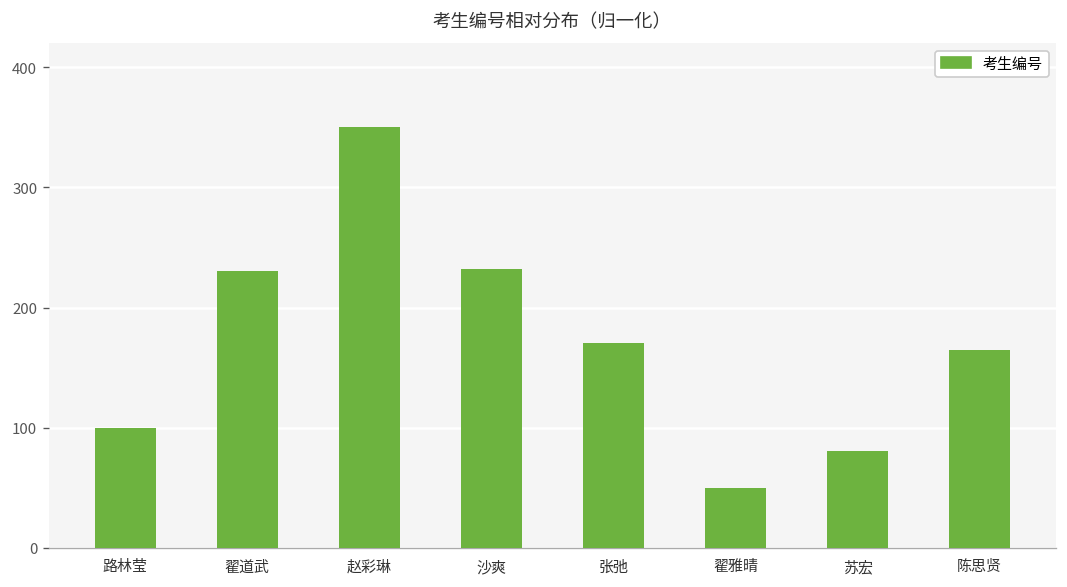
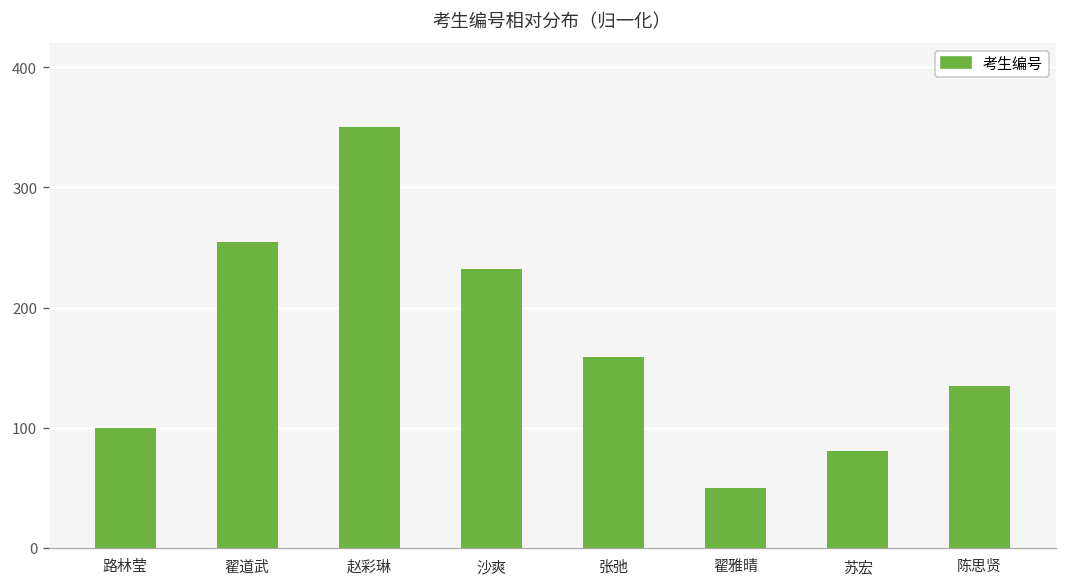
翟道武: 231 -> 255
张弛: 171 -> 159
陈思贤: 164 -> 134
